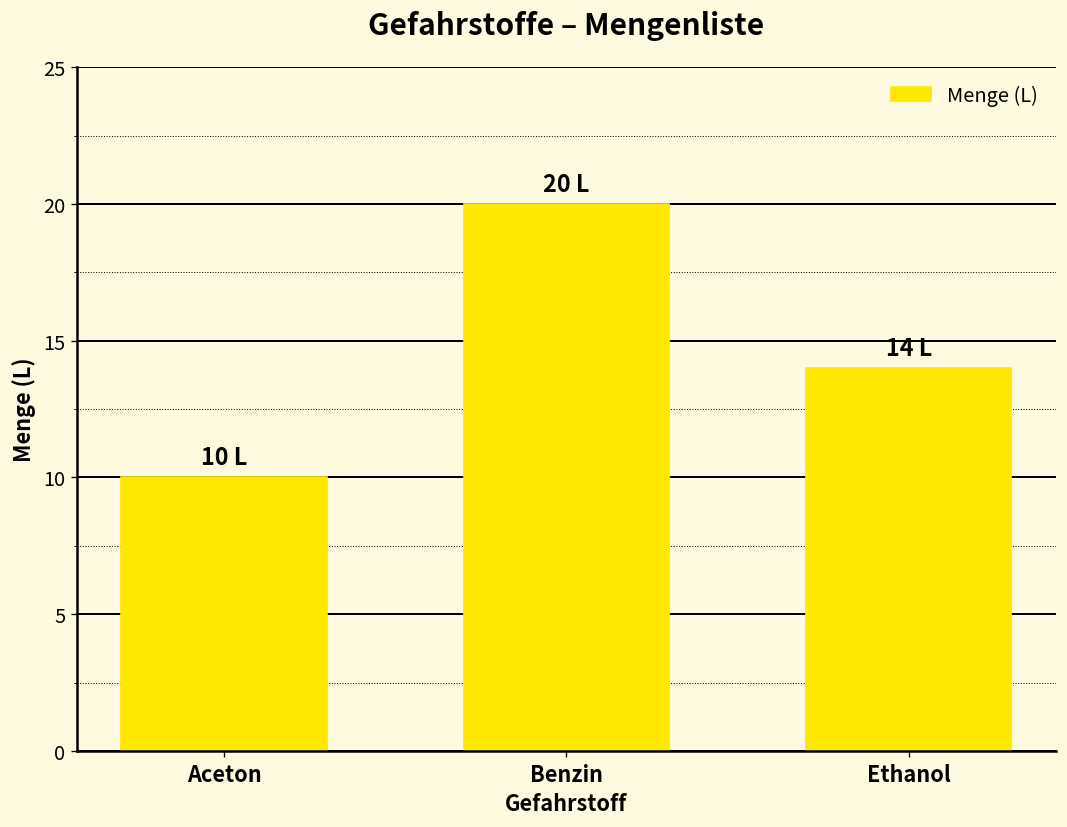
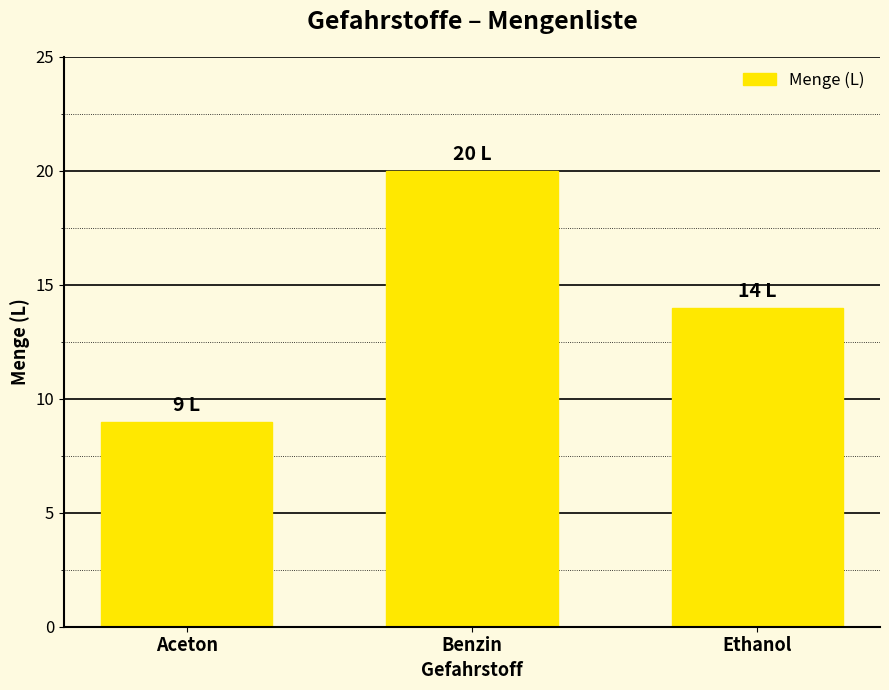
Aceton: 10 -> 9
